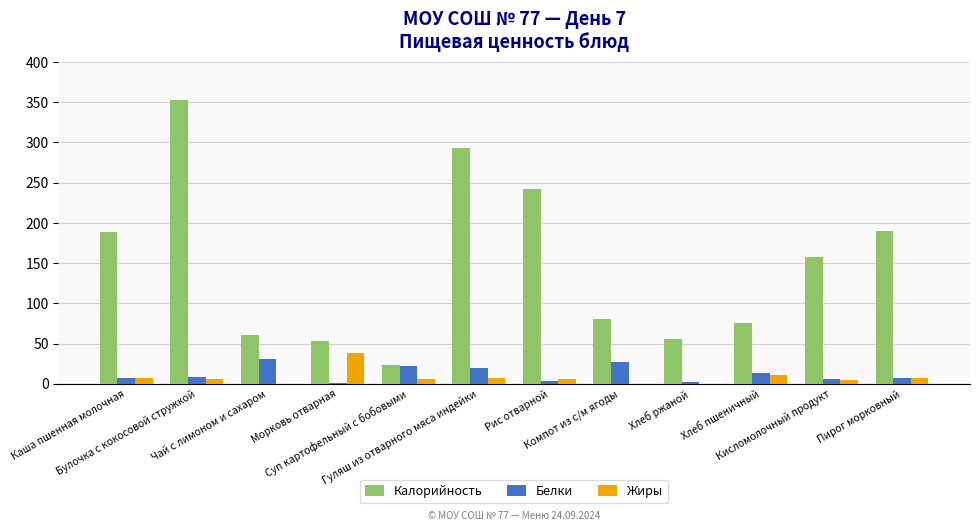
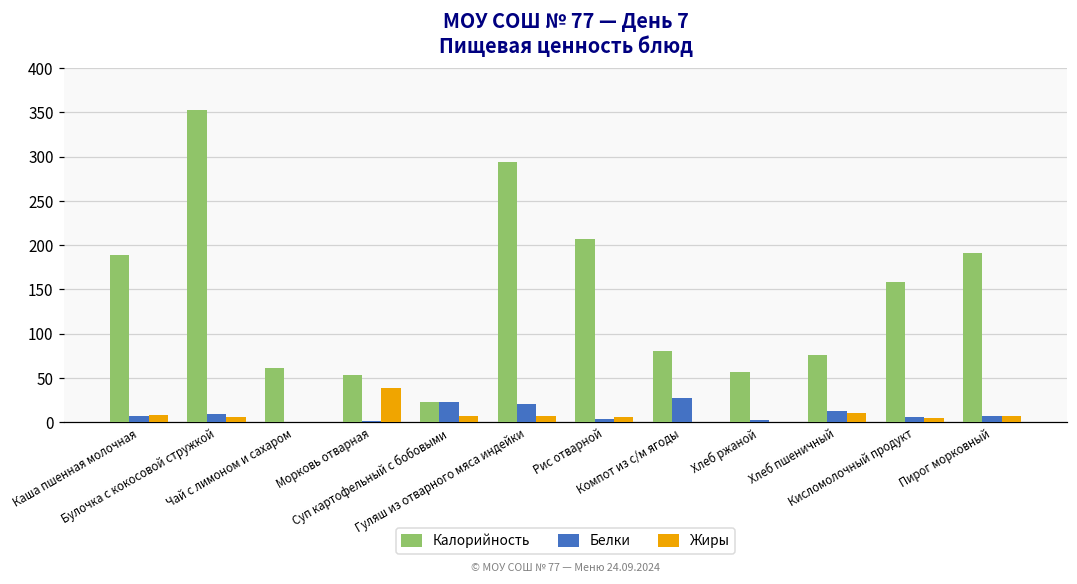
Белки, Чай с лимоном и сахаром: 30 -> 0
Калорийность, Рис отварной: 240 -> 210
